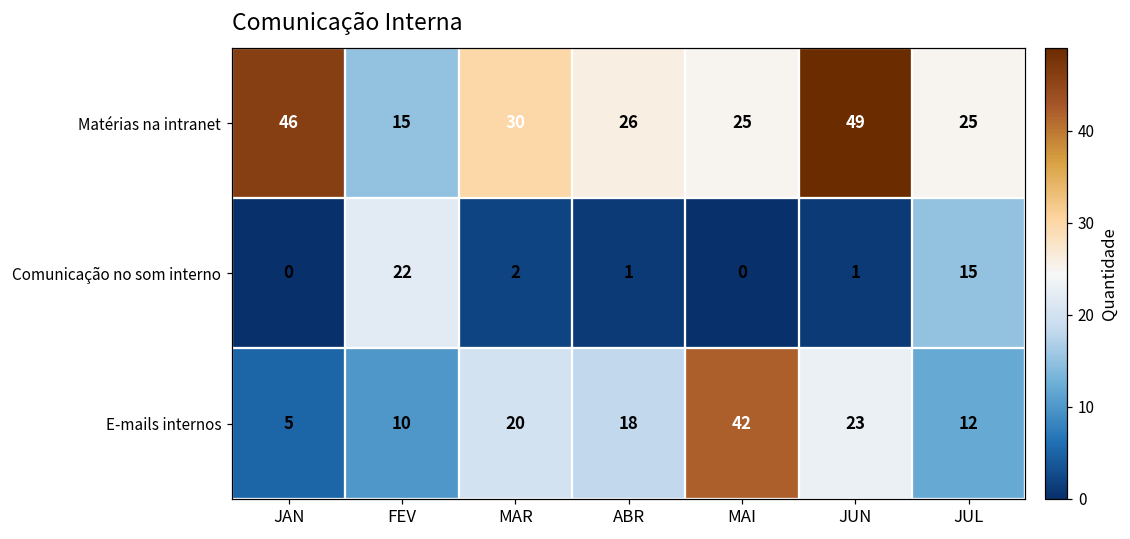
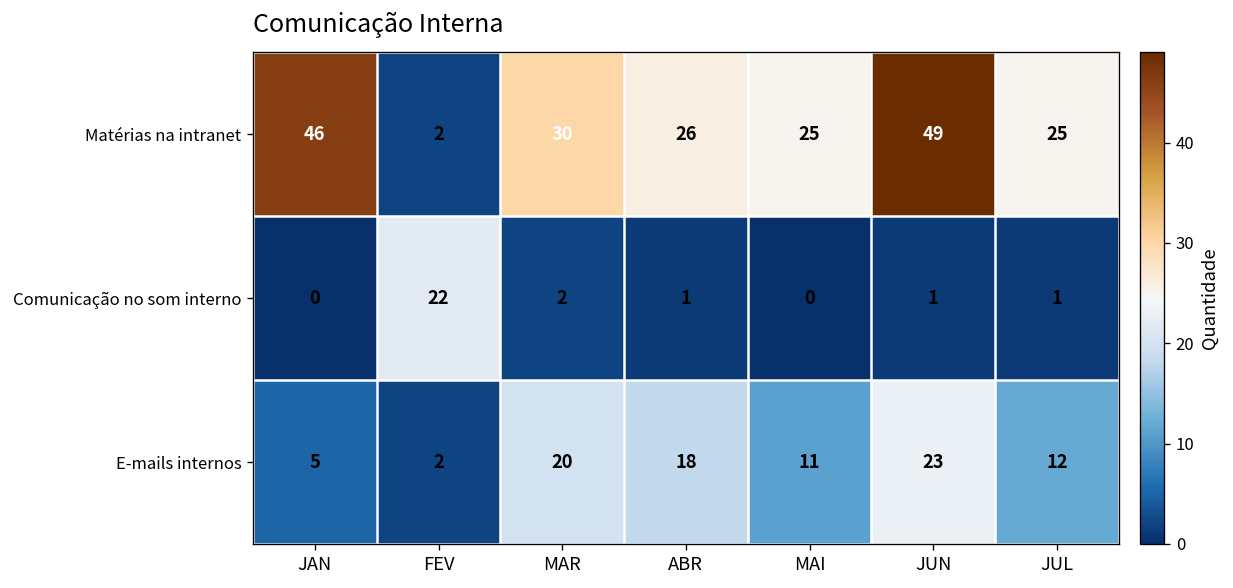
Matérias na intranet, FEV: 15 -> 2
Comunicação no som interno, JUL: 15 -> 1
E-mails internos, FEV: 10 -> 2
E-mails internos, MAI: 42 -> 11
